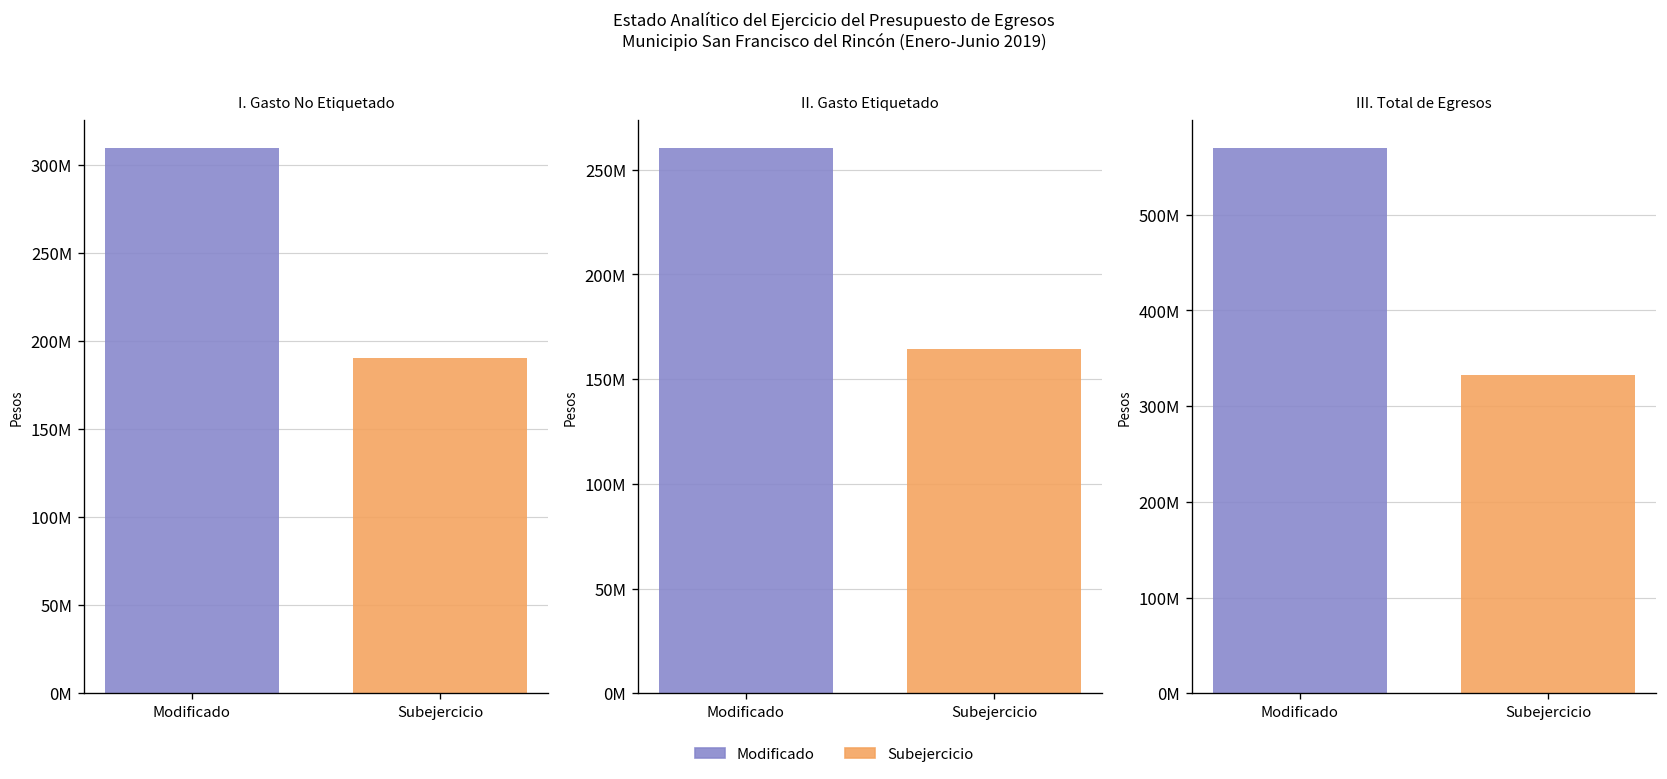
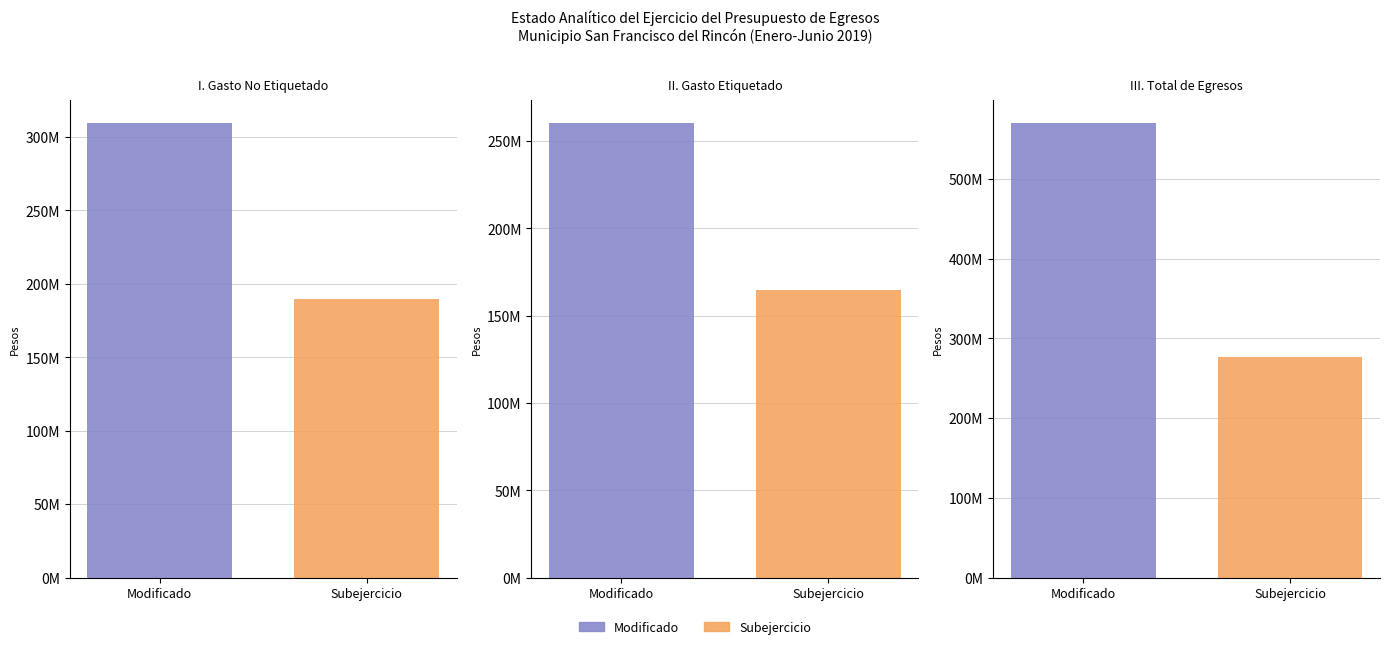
III. Total de Egresos, Subejercicio: 330000000 -> 280000000
